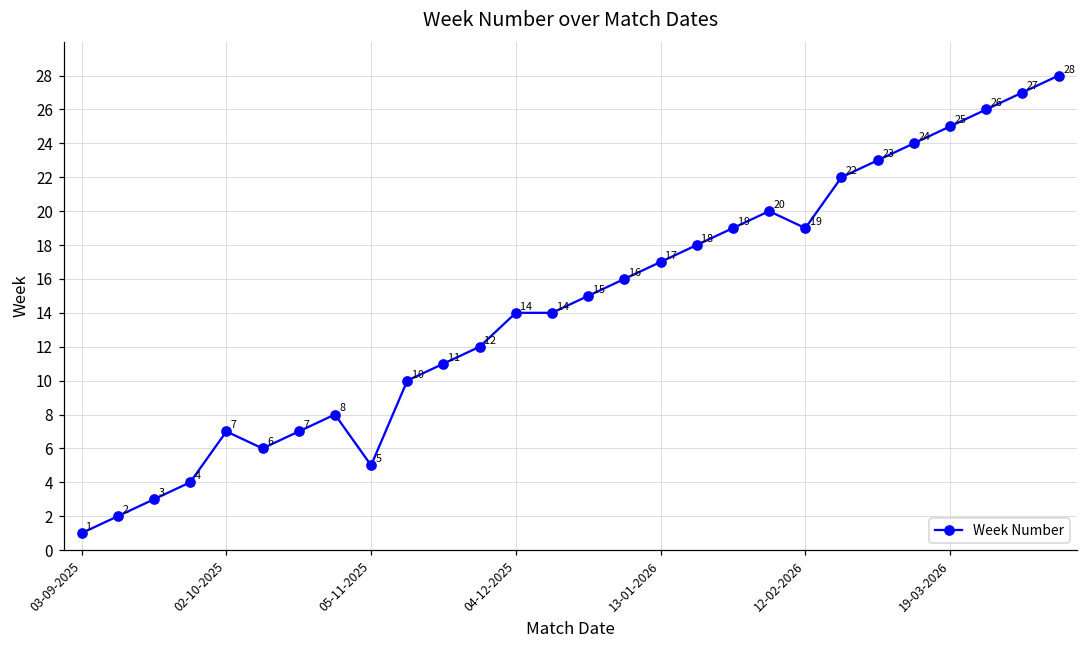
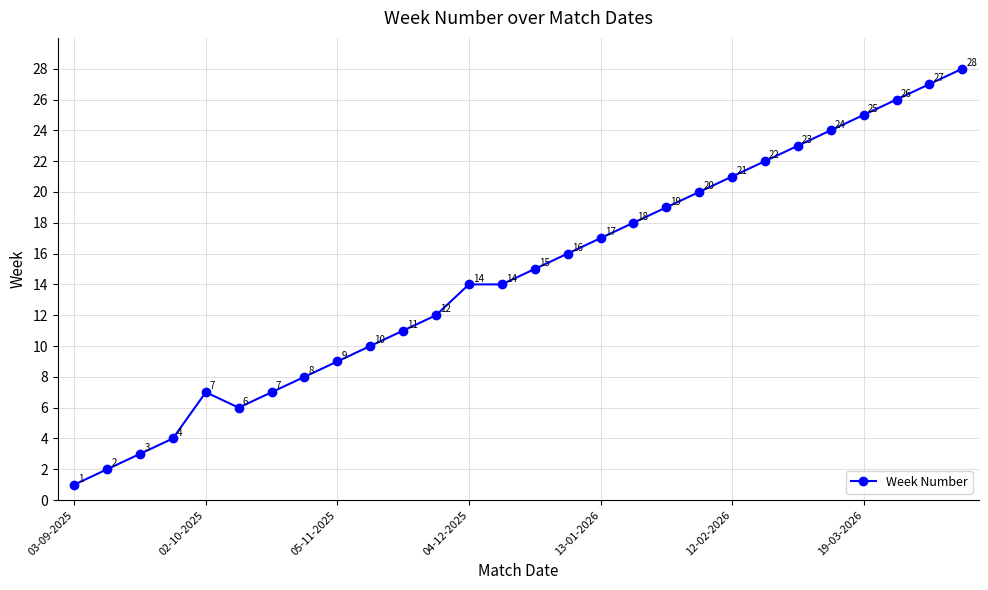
05-11-2025: 5 -> 9
12-02-2026: 19 -> 21
